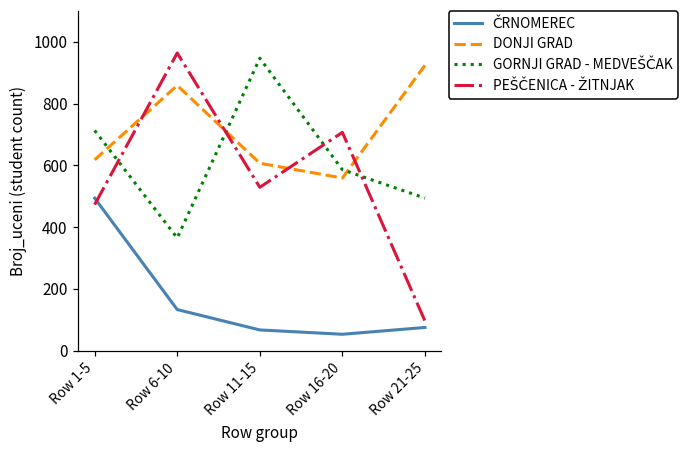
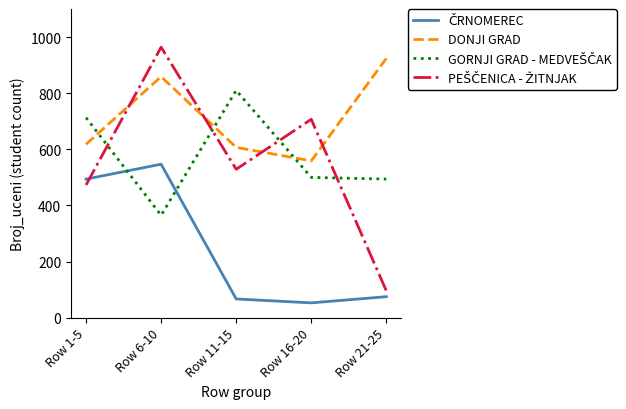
ČRNOMEREC, Row 6-10: 130 -> 550
GORNJI GRAD - MEDVEŠČAK, Row 11-15: 950 -> 810
GORNJI GRAD - MEDVEŠČAK, Row 16-20: 590 -> 500
